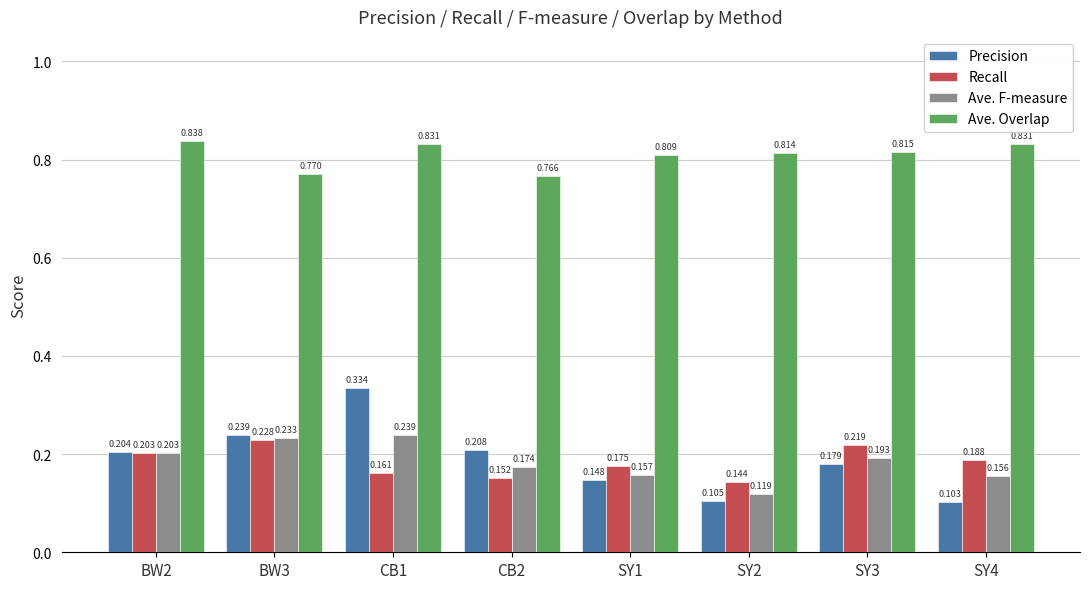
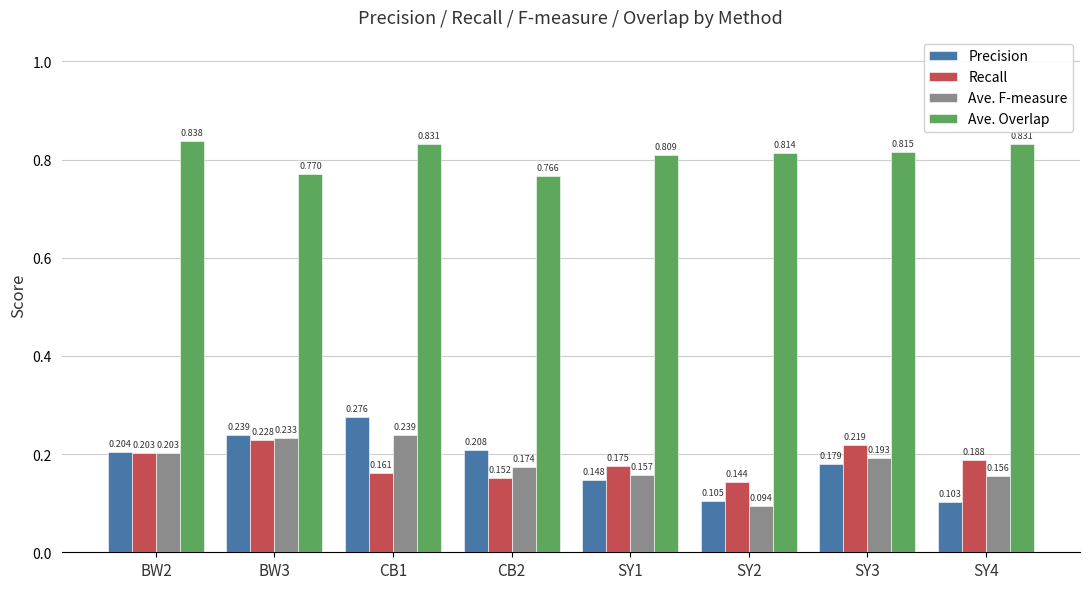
Precision, CB1: 0.334 -> 0.276
Ave. F-measure, SY2: 0.119 -> 0.094
